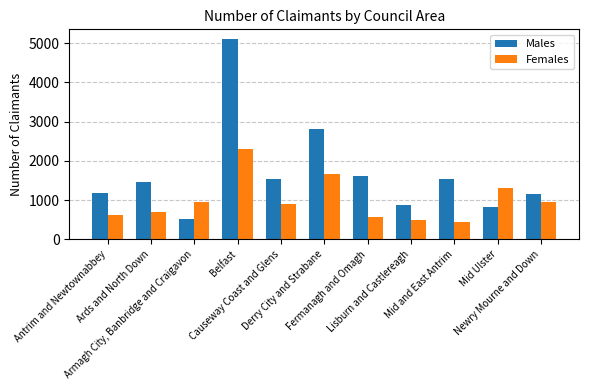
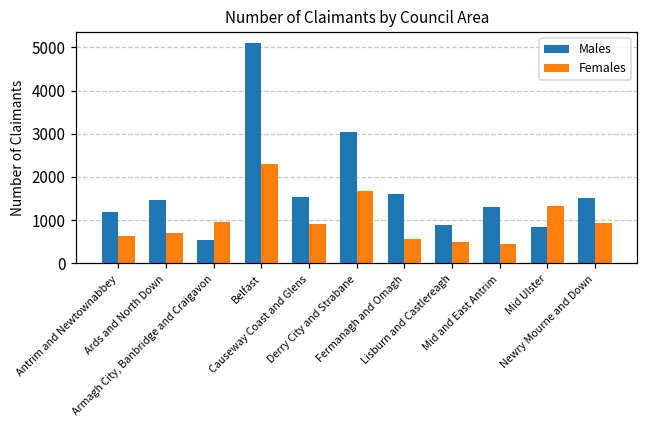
Males, Derry City and Strabane: 2800 -> 3000
Males, Mid and East Antrim: 1500 -> 1300
Males, Newry Mourne and Down: 1200 -> 1500
